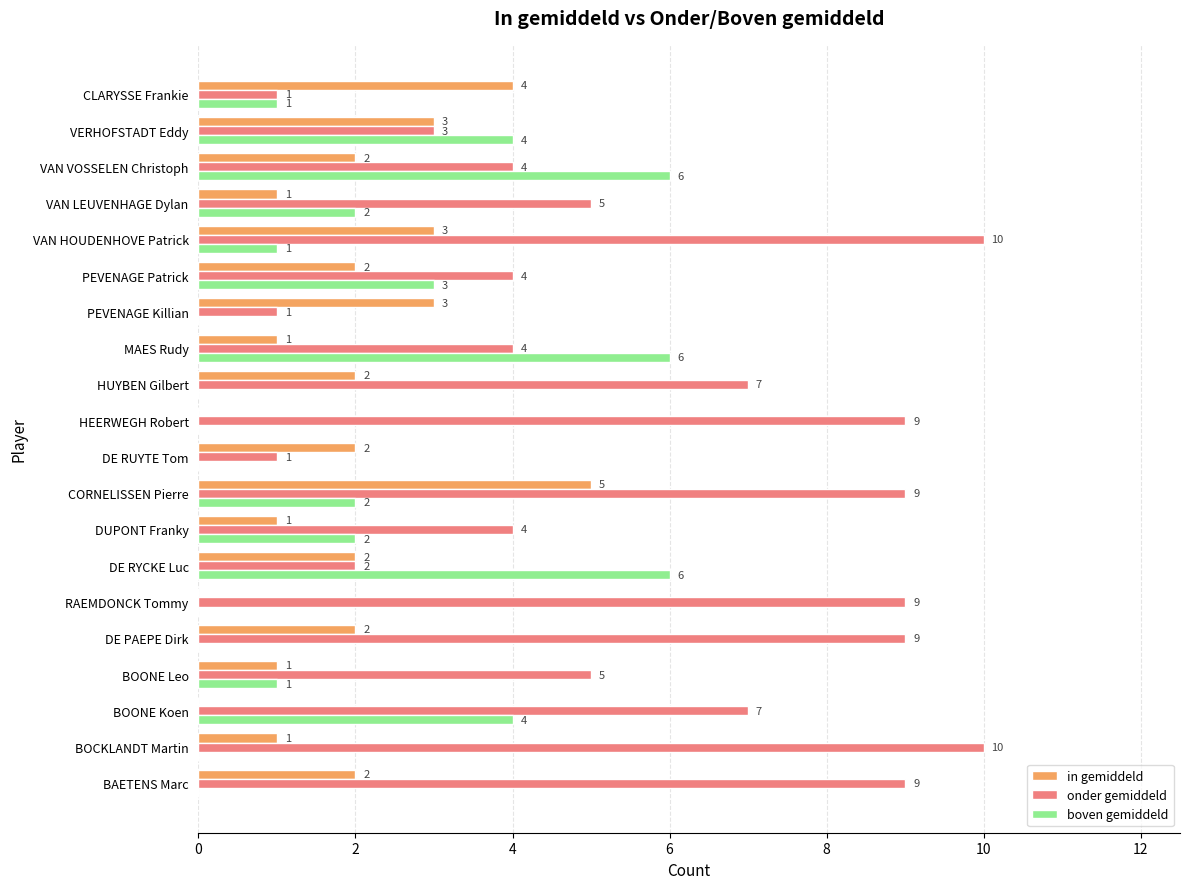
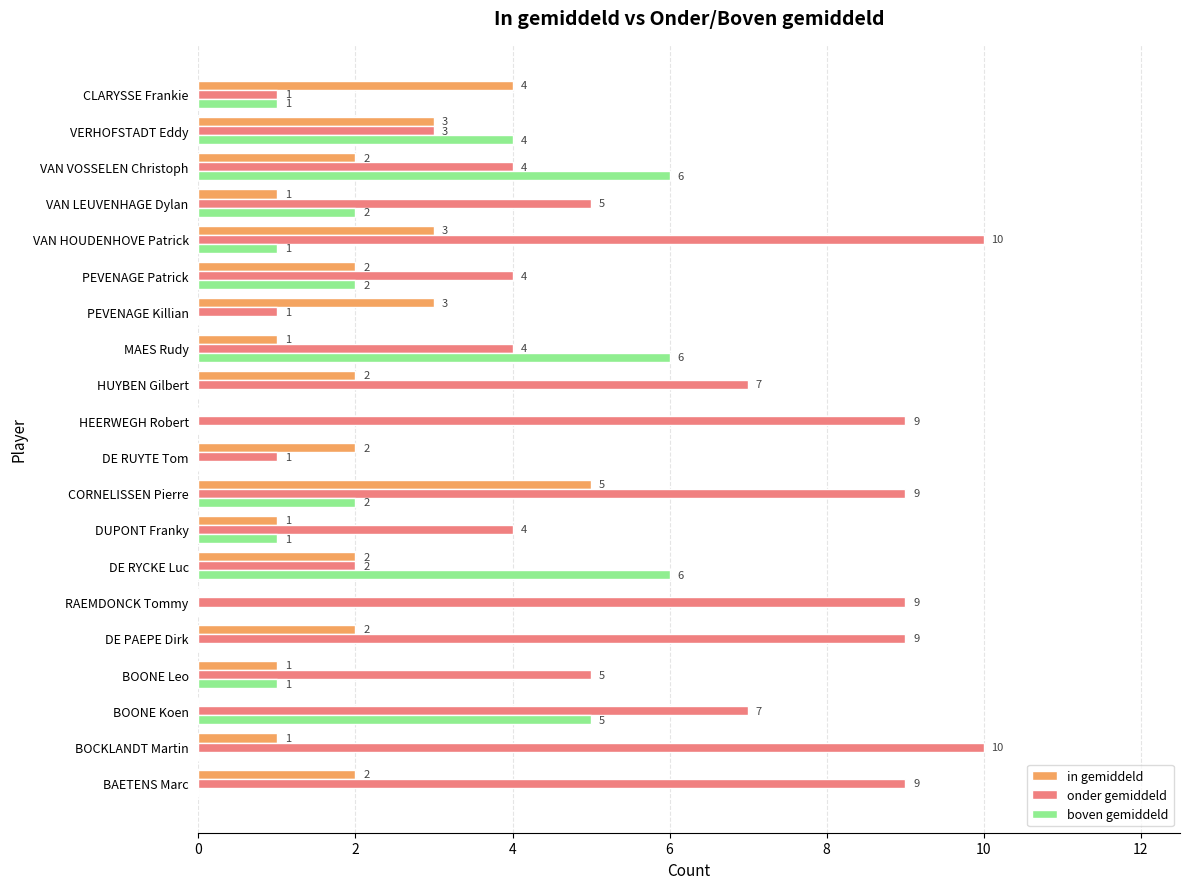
boven gemiddeld, PEVENAGE Patrick: 3 -> 2
boven gemiddeld, DUPONT Franky: 2 -> 1
boven gemiddeld, BOONE Koen: 4 -> 5
